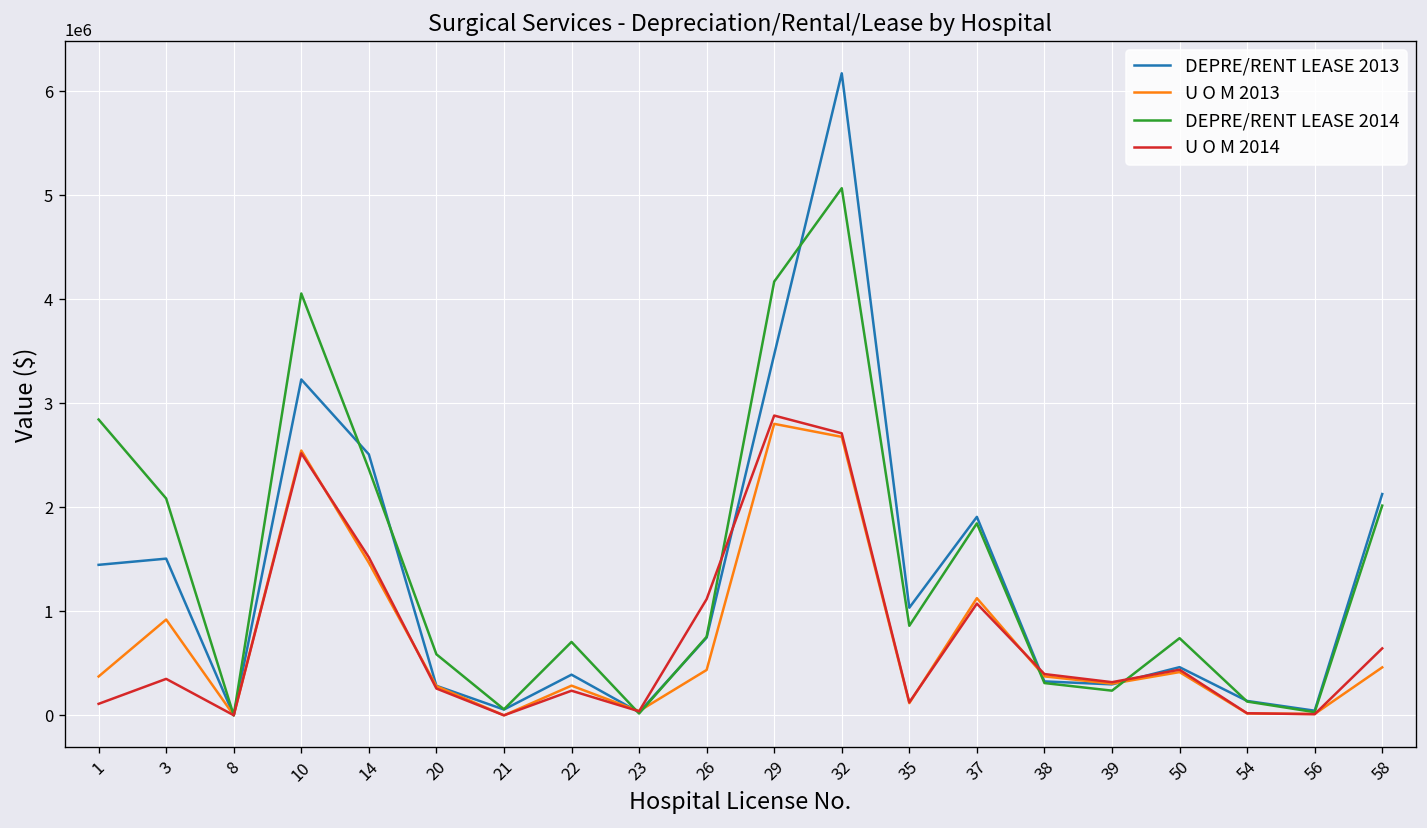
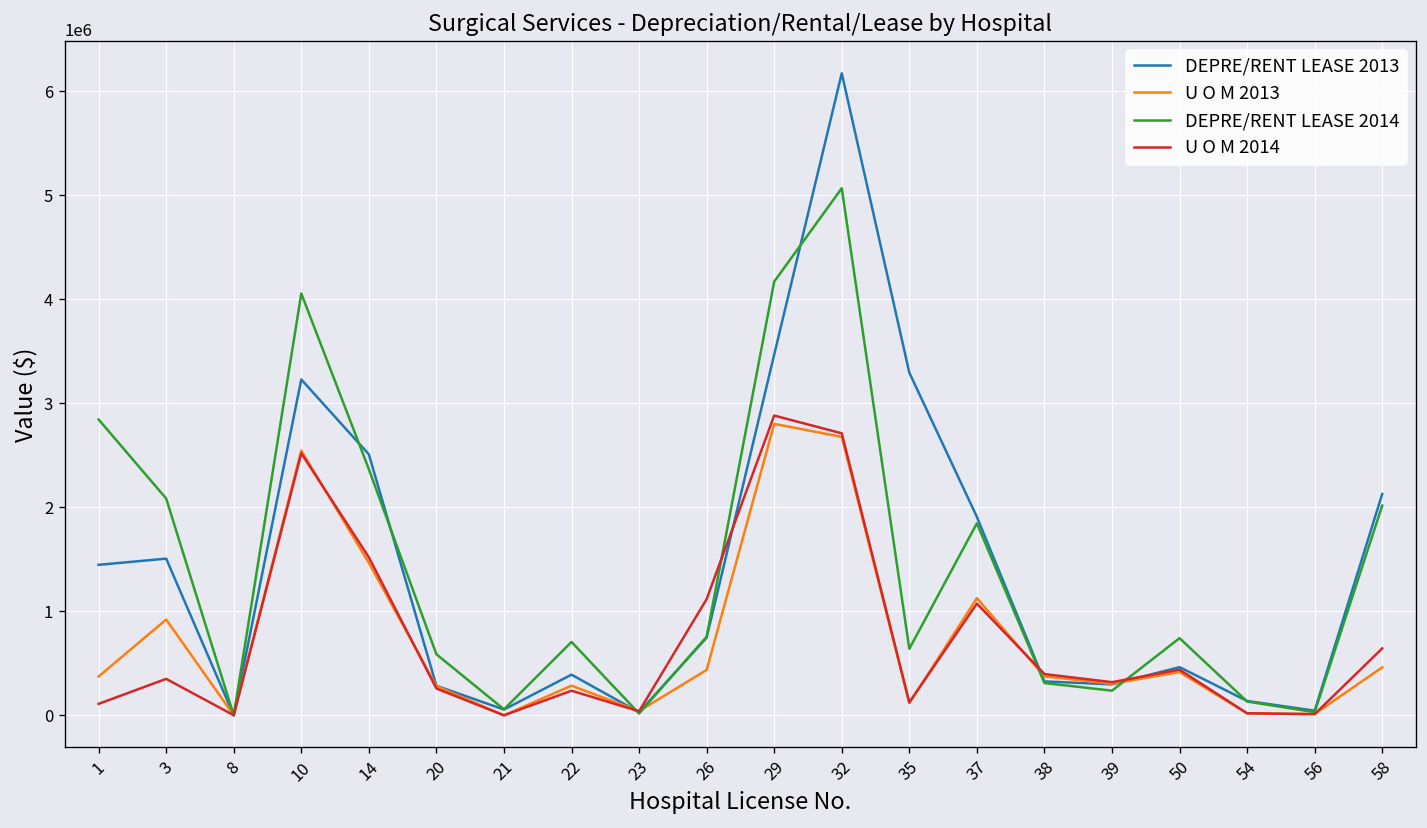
DEPRE/RENT LEASE 2013, 35: 1000000 -> 3300000
DEPRE/RENT LEASE 2014, 35: 900000 -> 600000
